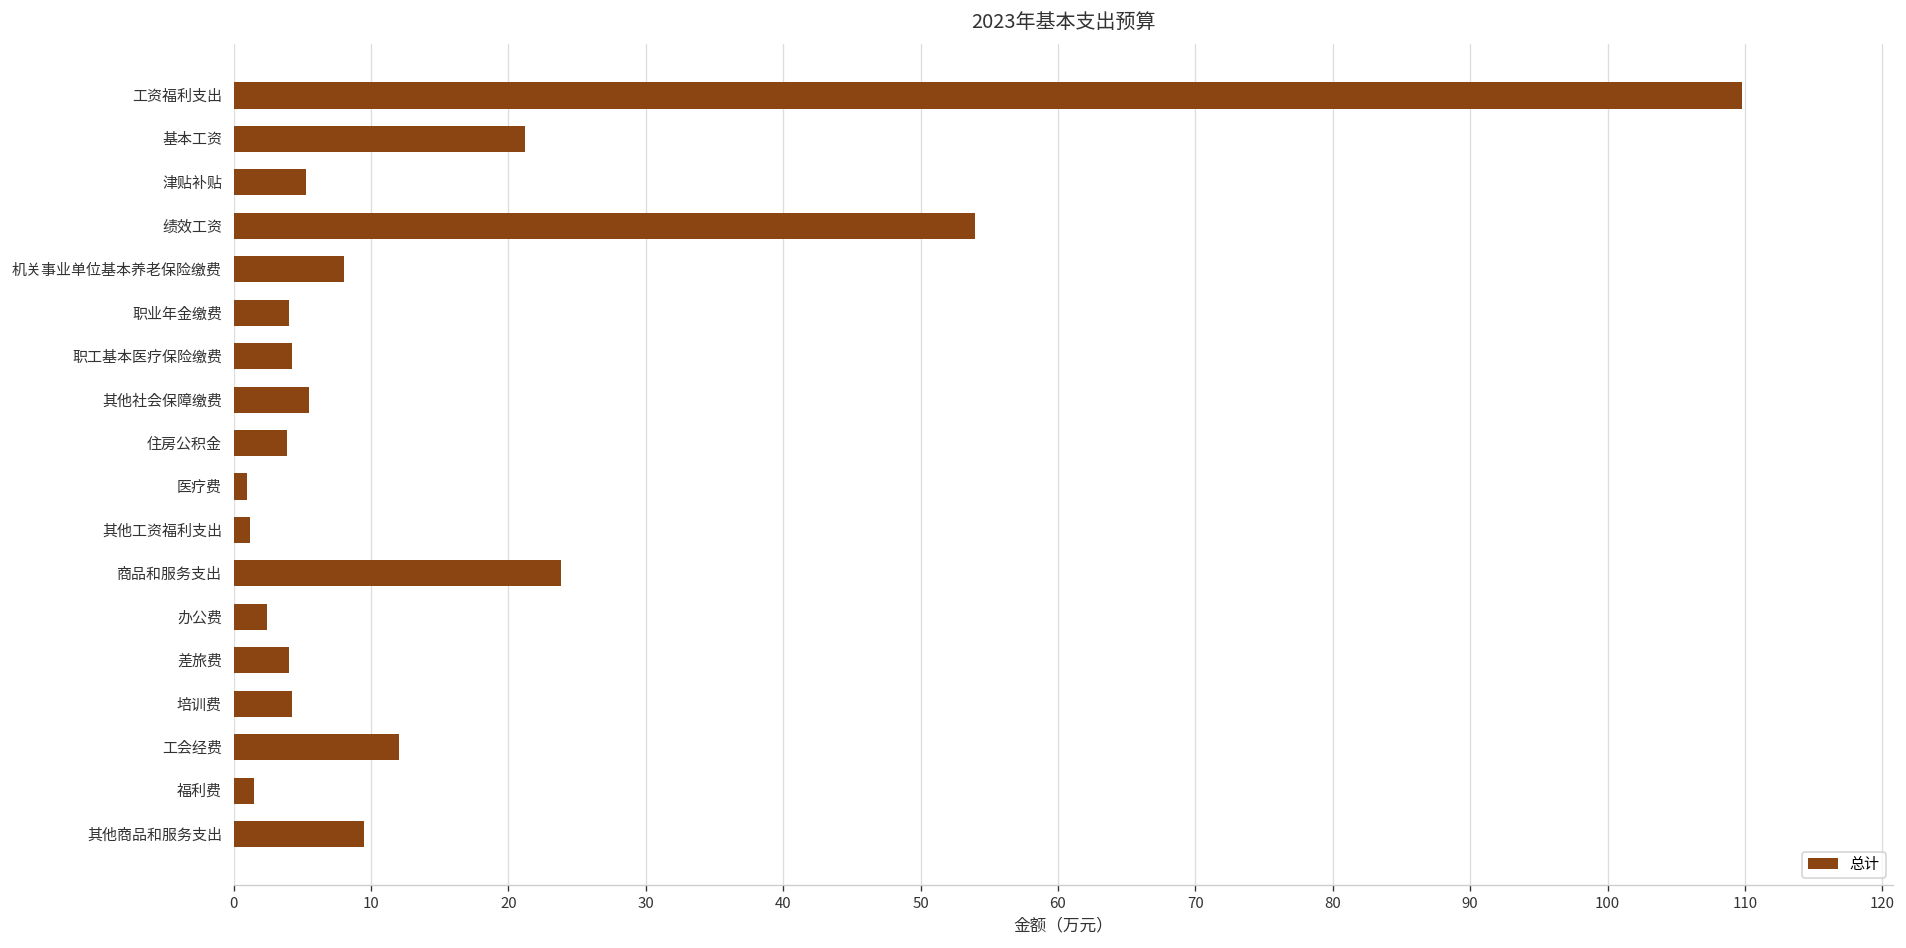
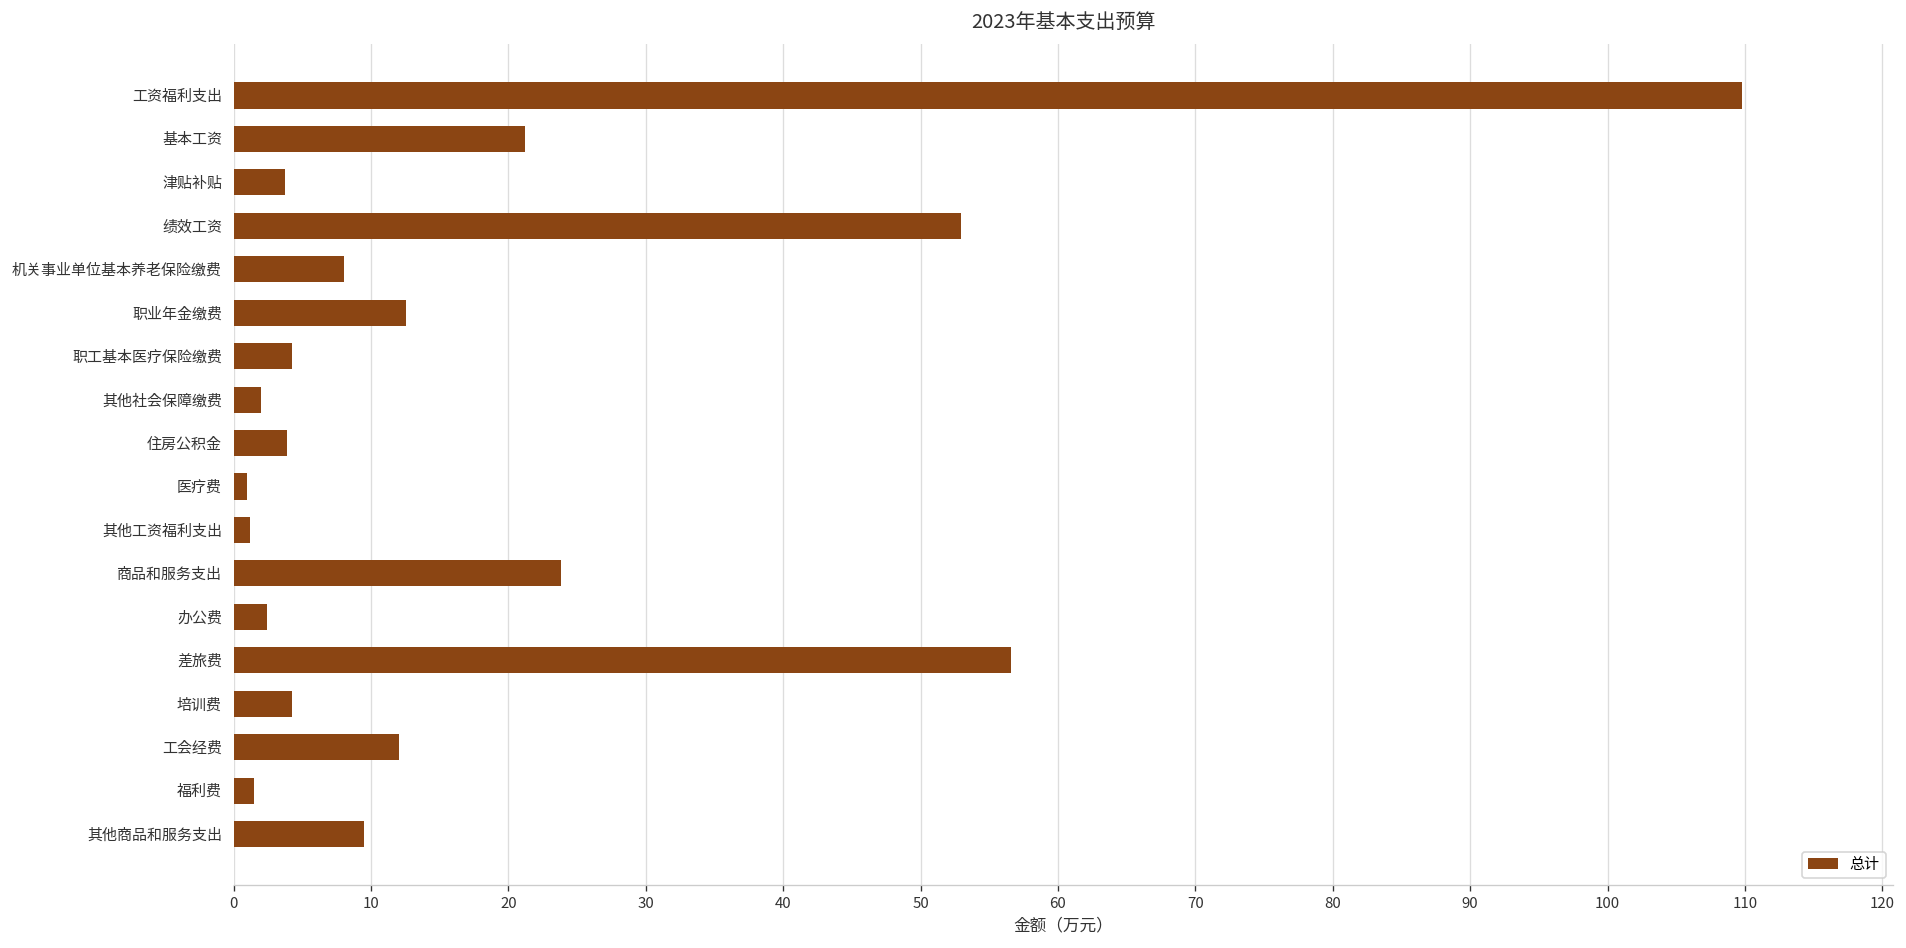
津贴补贴: 5.3 -> 3.8
绩效工资: 54.0 -> 52.9
职业年金缴费: 4.0 -> 12.5
其他社会保障缴费: 5.5 -> 2.0
差旅费: 4.0 -> 56.6
